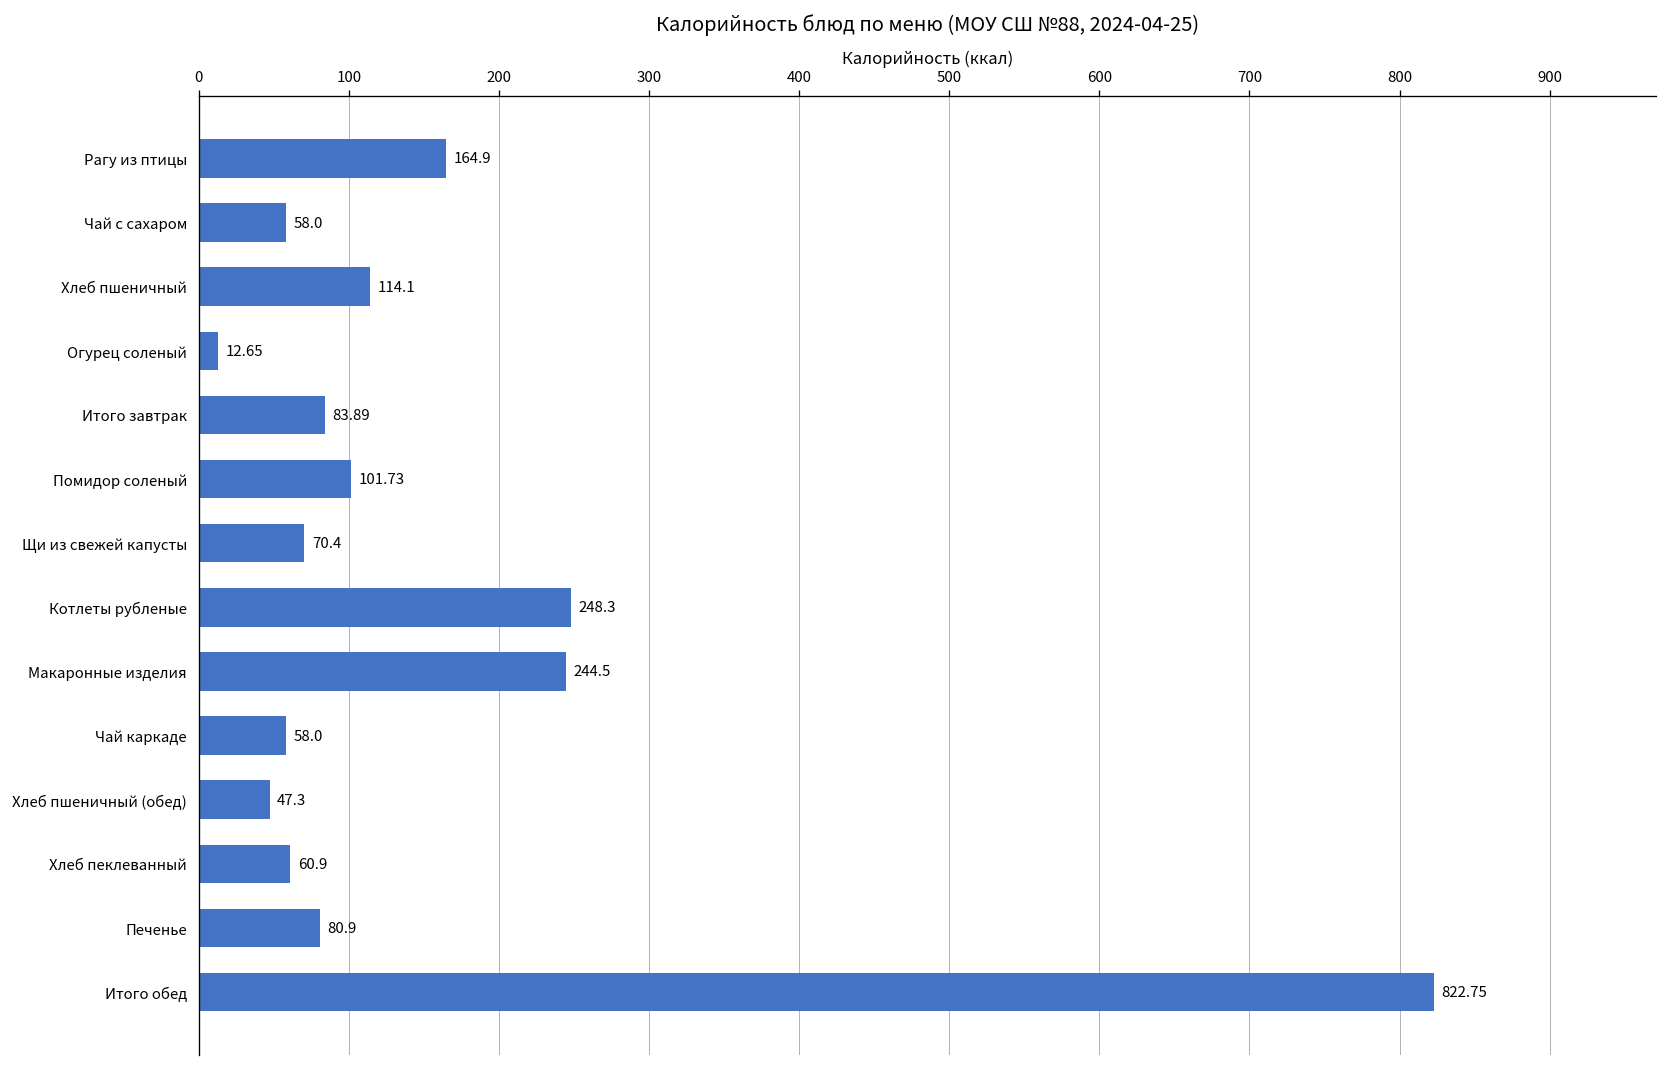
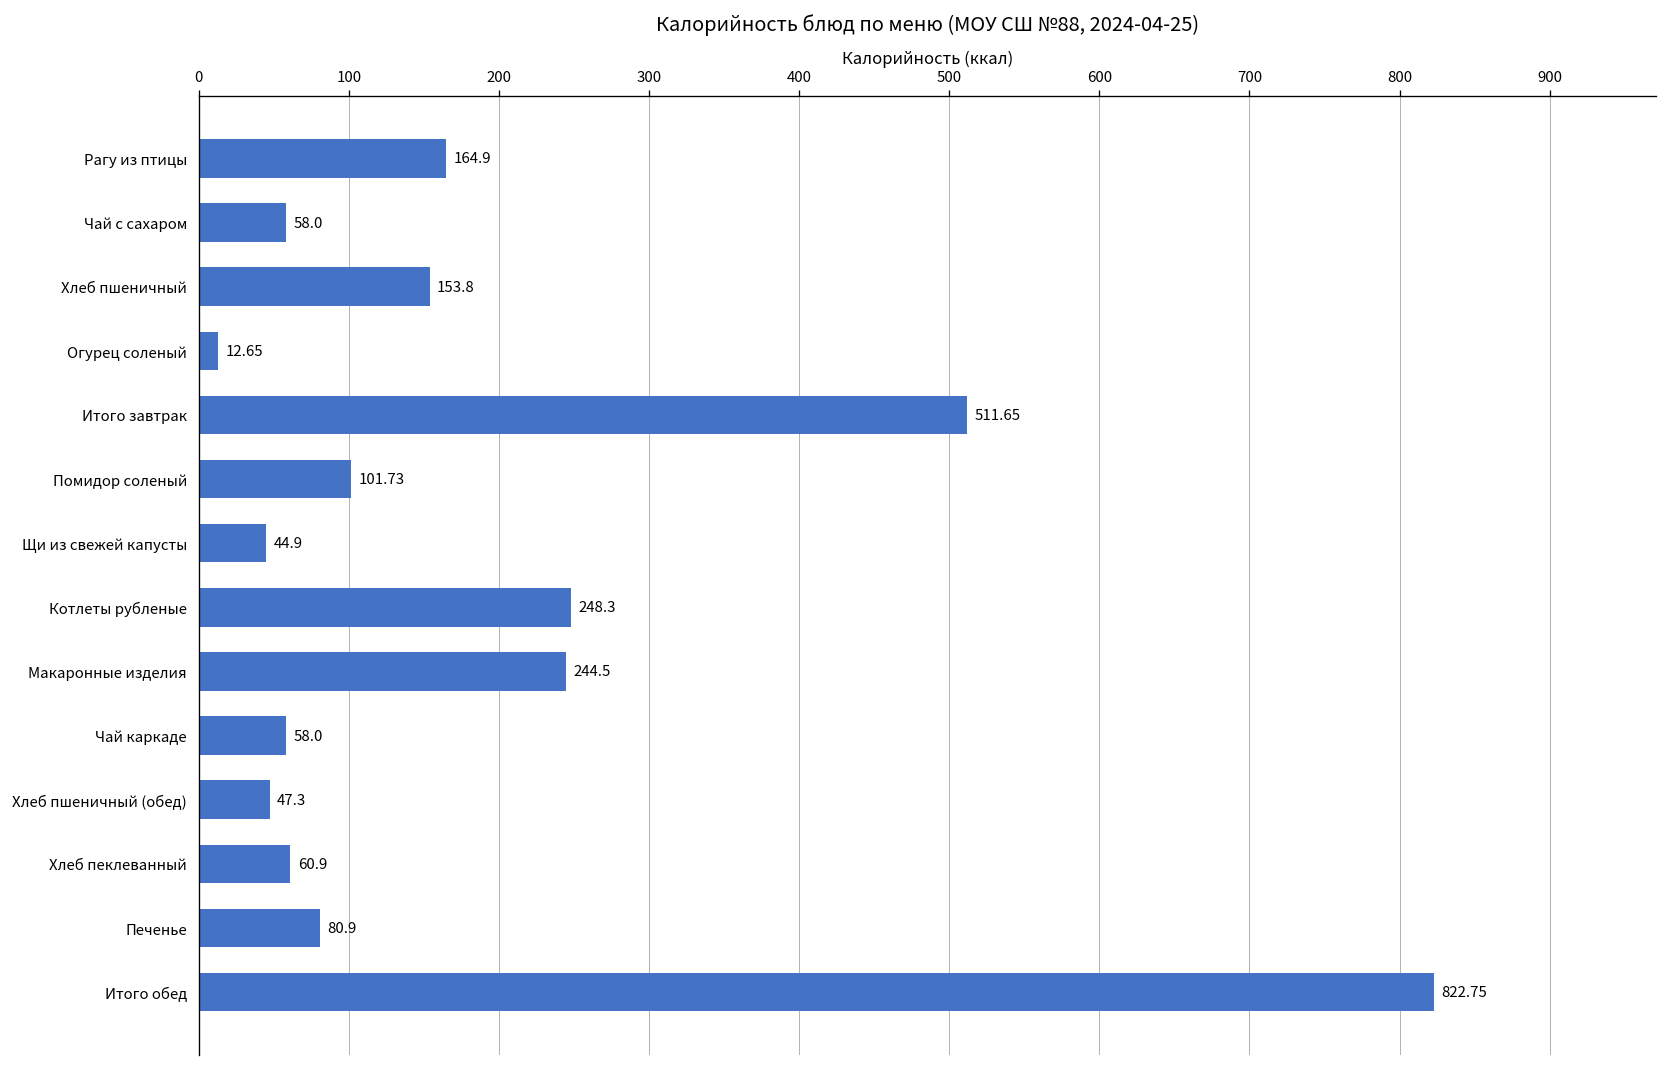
Хлеб пшеничный: 114.1 -> 153.8
Итого завтрак: 83.89 -> 511.65
Щи из свежей капусты: 70.4 -> 44.9
